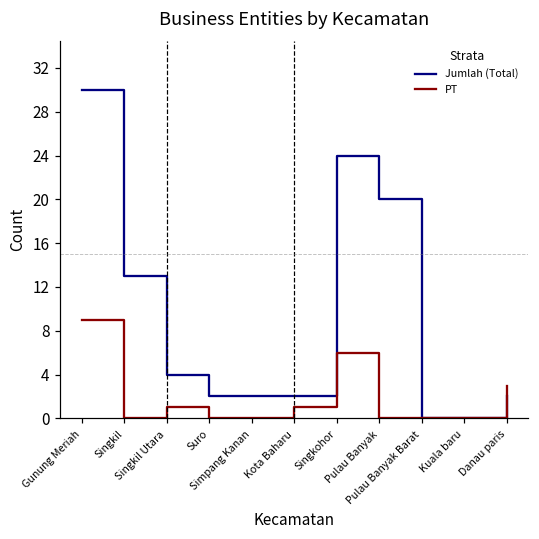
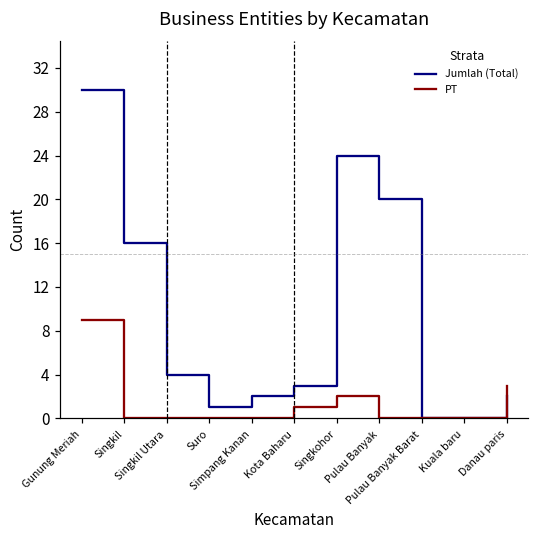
Jumlah (Total), Singkil: 13 -> 16
PT, Singkil Utara: 1 -> 0
Jumlah (Total), Suro: 2 -> 1
Jumlah (Total), Kota Baharu: 2 -> 3
PT, Singkohor: 6 -> 2
